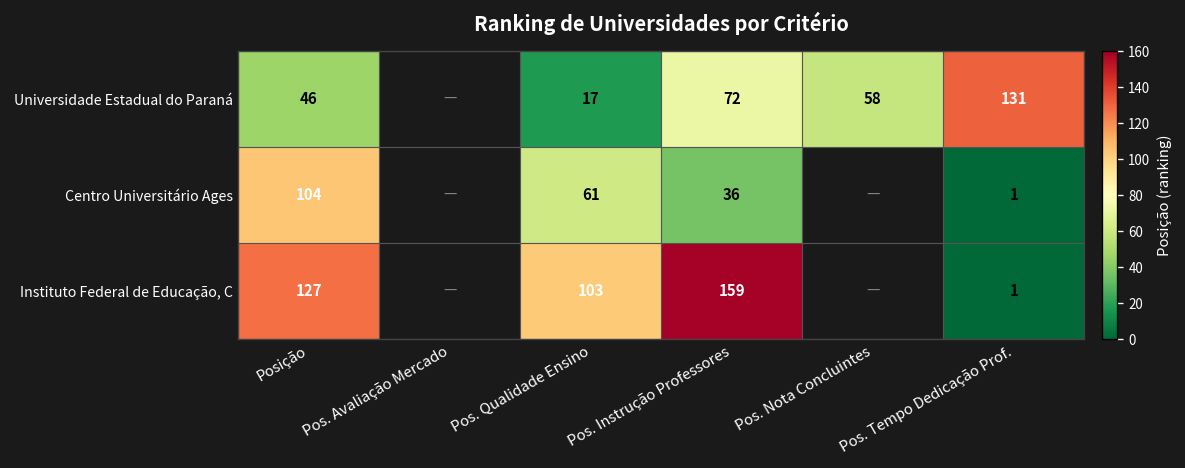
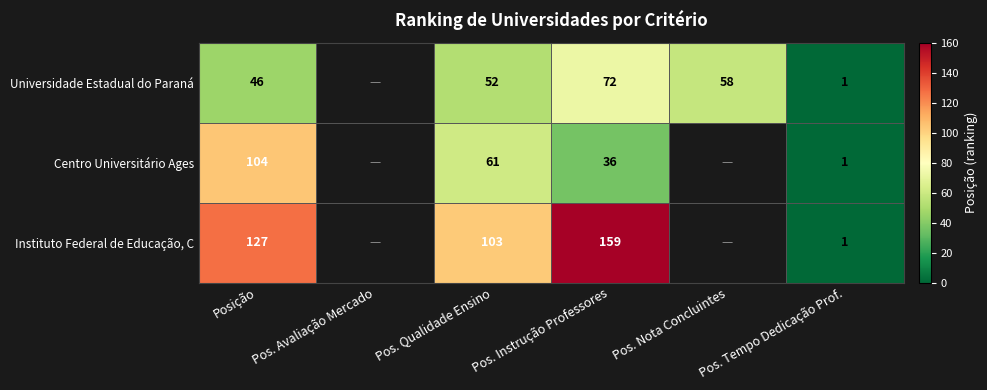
Universidade Estadual do Paraná, Pos. Qualidade Ensino: 17 -> 52
Universidade Estadual do Paraná, Pos. Tempo Dedicação Prof.: 131 -> 1
